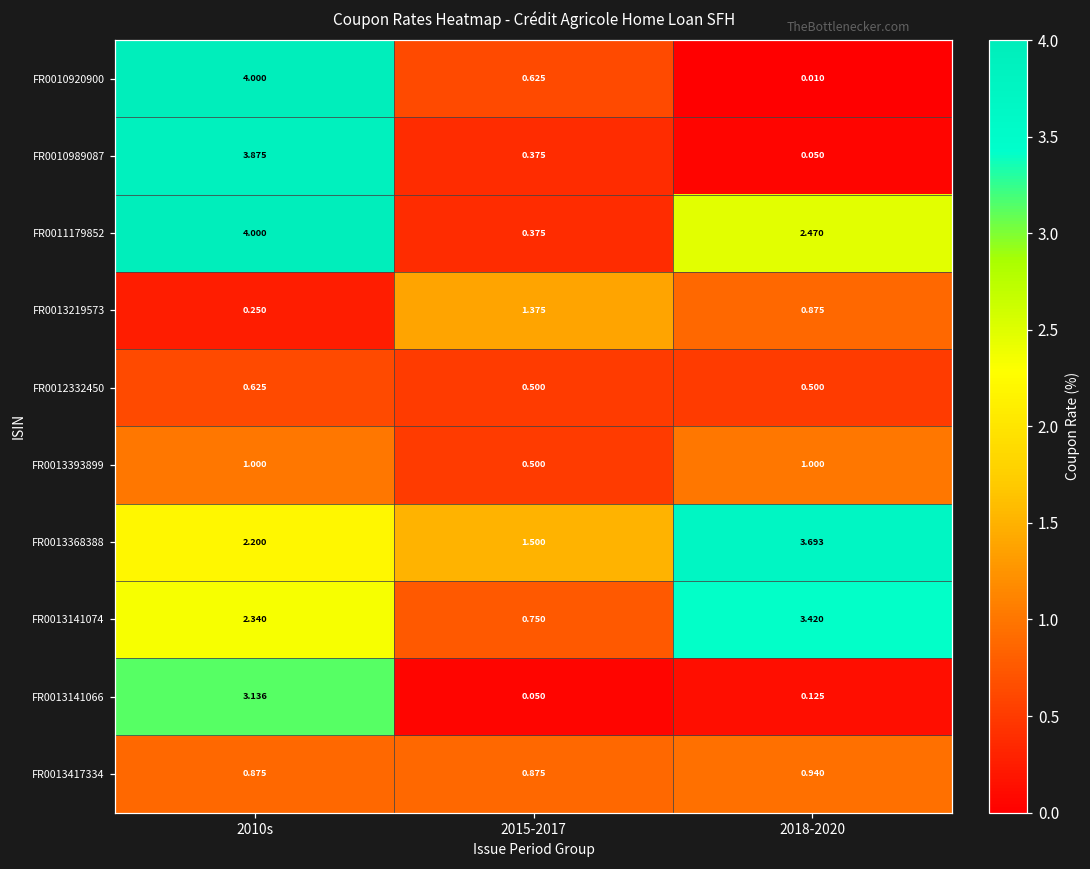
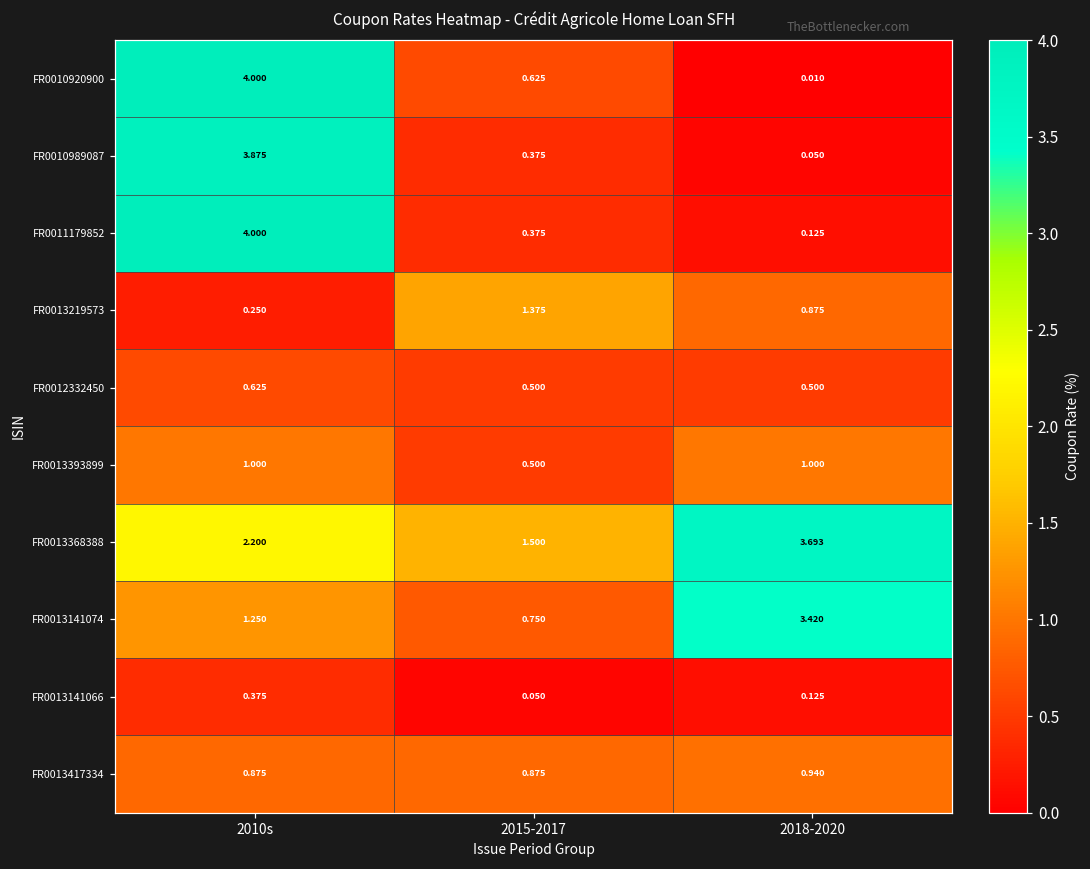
FR0011179852, 2018-2020: 2.470 -> 0.125
FR0013141074, 2010s: 2.340 -> 1.250
FR0013141066, 2010s: 3.136 -> 0.375
